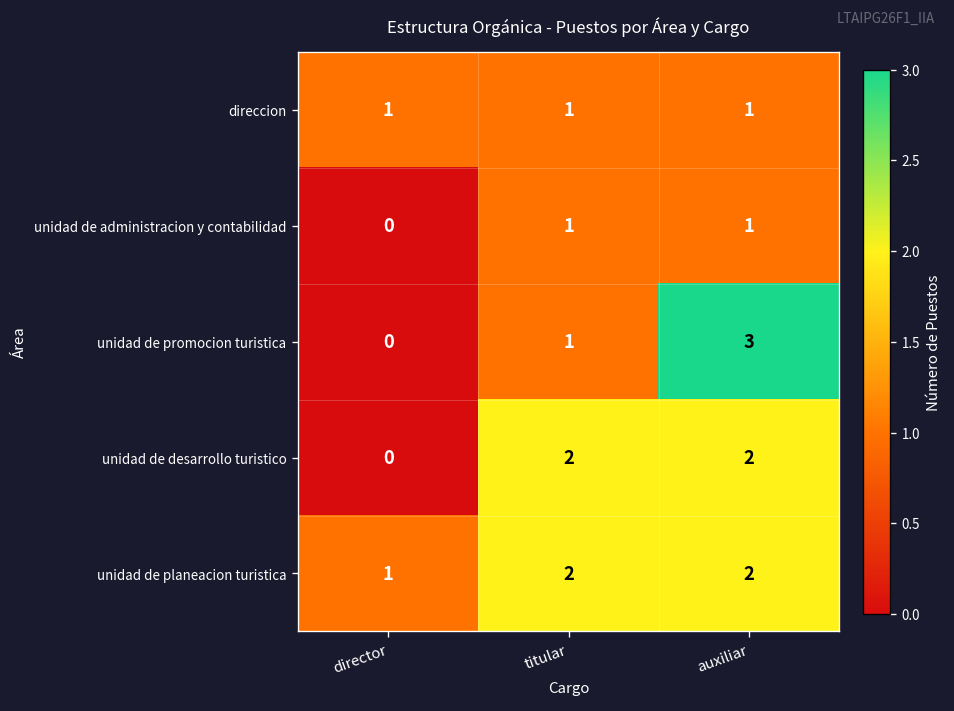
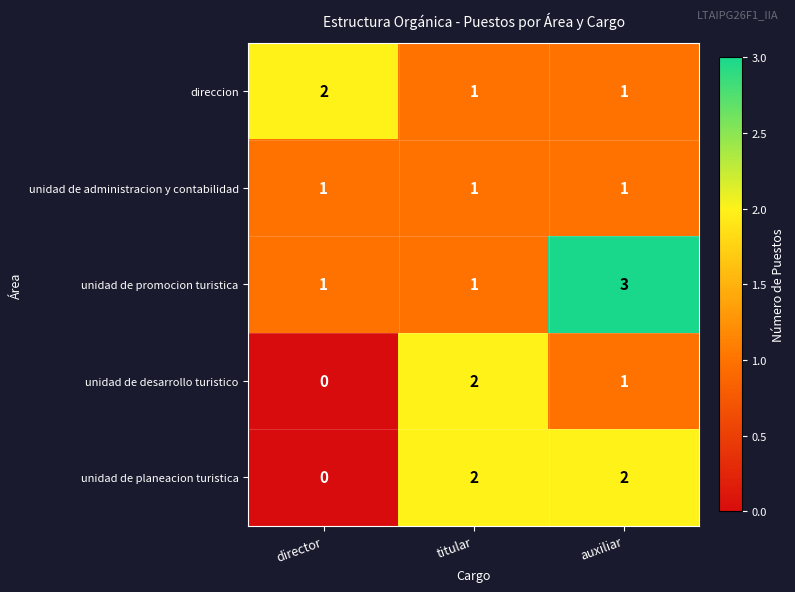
direccion, director: 1 -> 2
unidad de administracion y contabilidad, director: 0 -> 1
unidad de promocion turistica, director: 0 -> 1
unidad de desarrollo turistico, auxiliar: 2 -> 1
unidad de planeacion turistica, director: 1 -> 0
